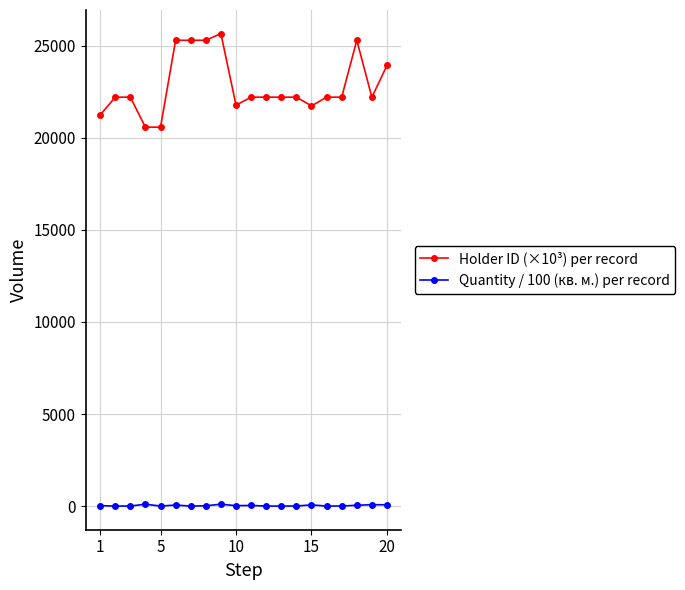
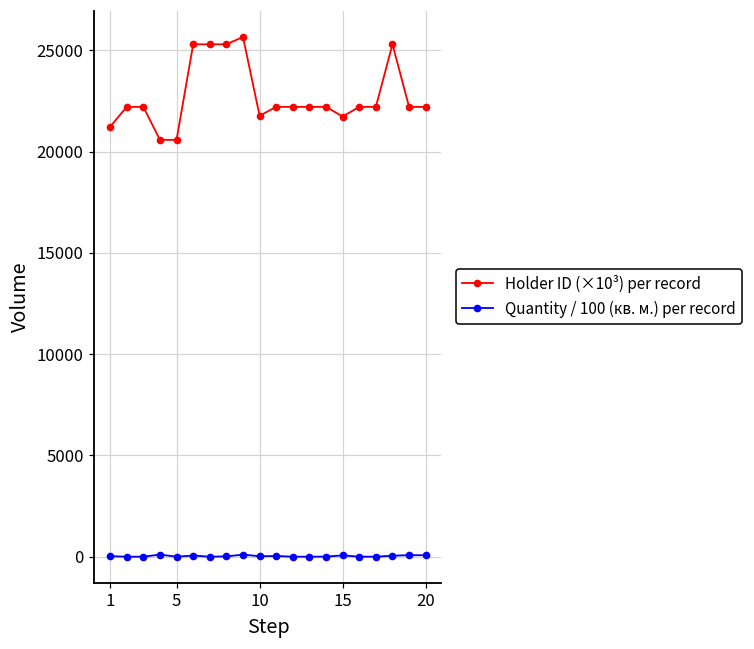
Holder ID (×10³) per record, 20: 23900 -> 22200
